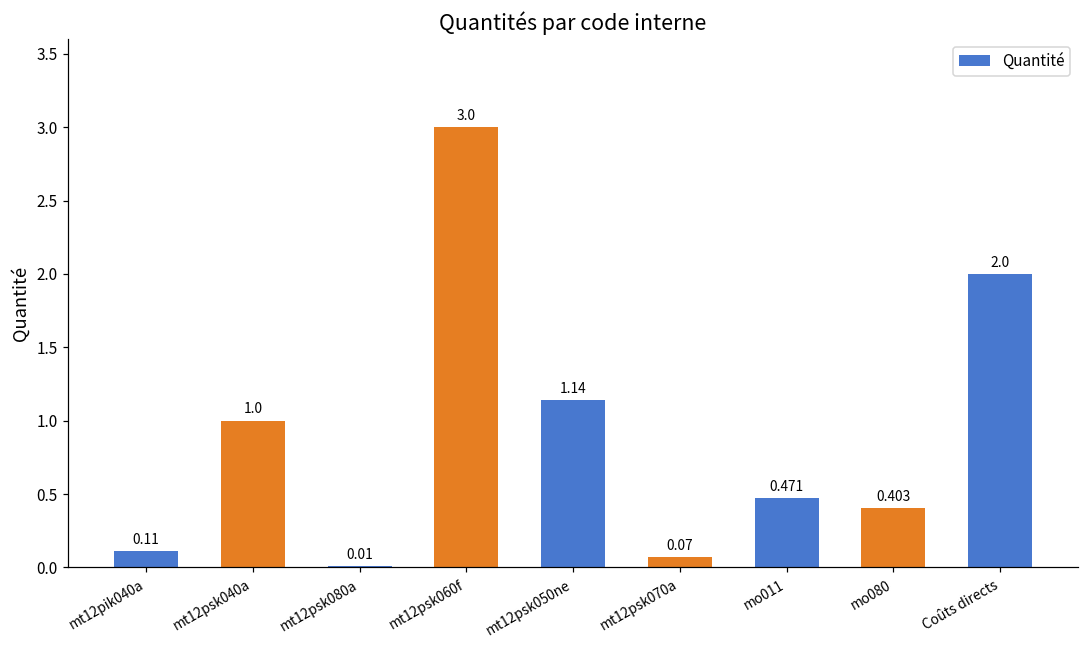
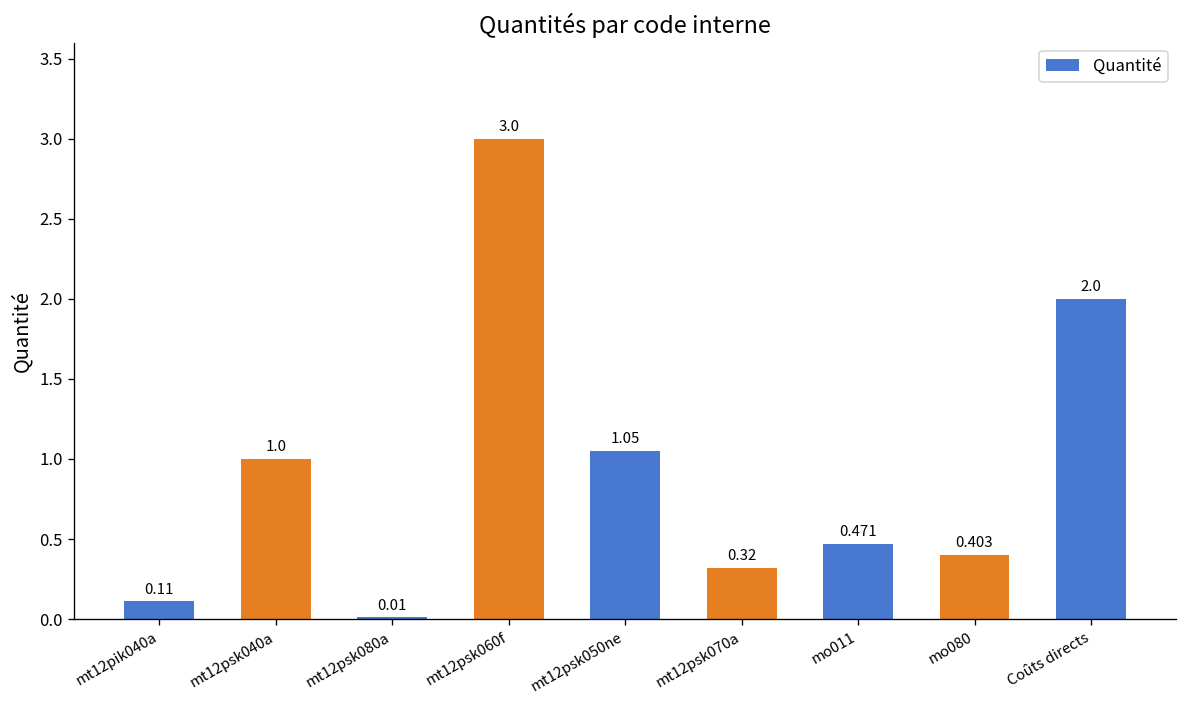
mt12psk050ne: 1.14 -> 1.05
mt12psk070a: 0.07 -> 0.32
